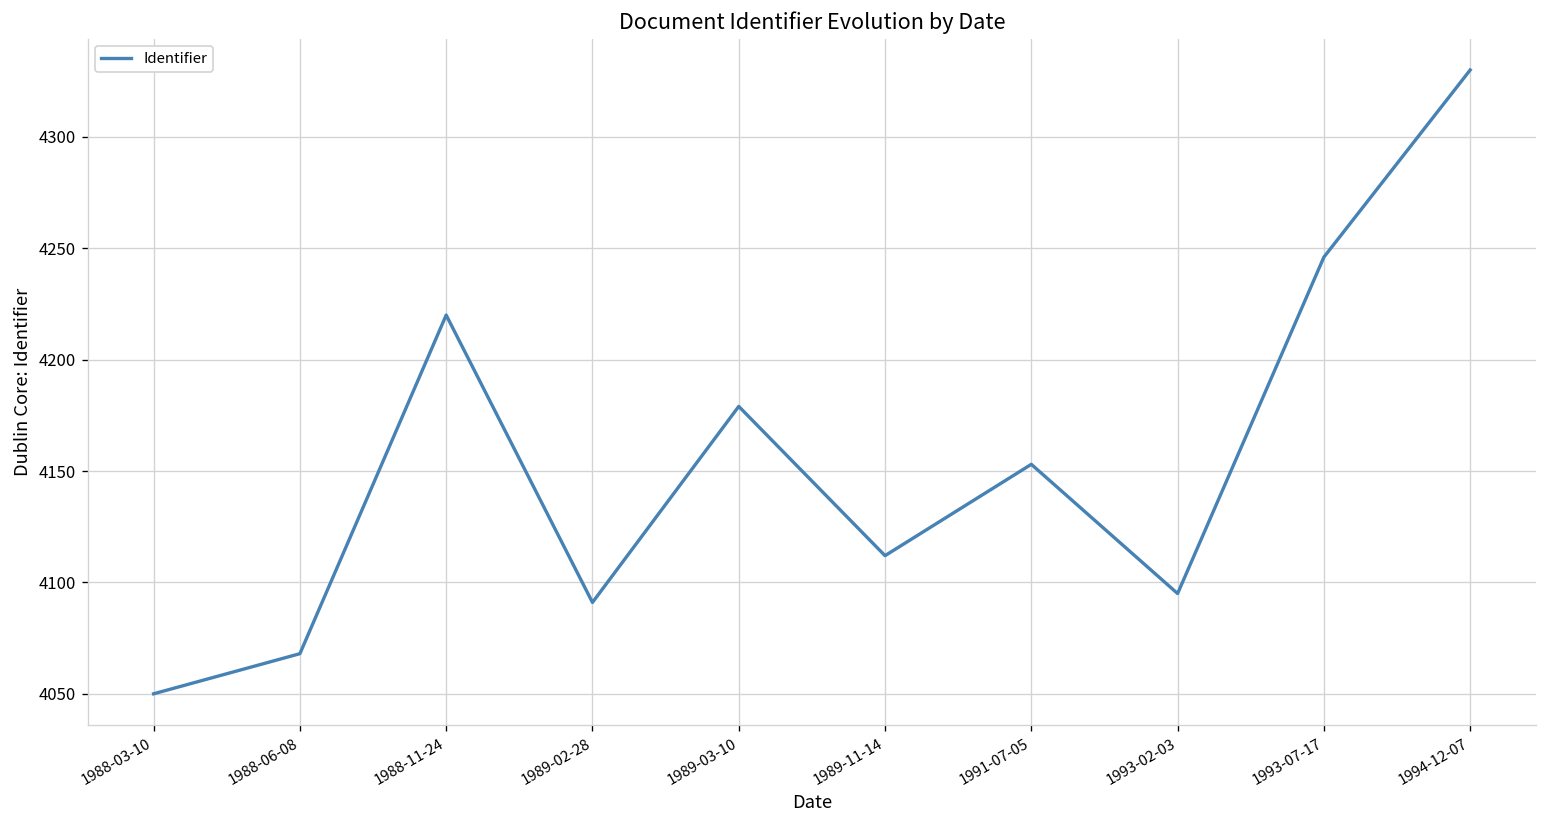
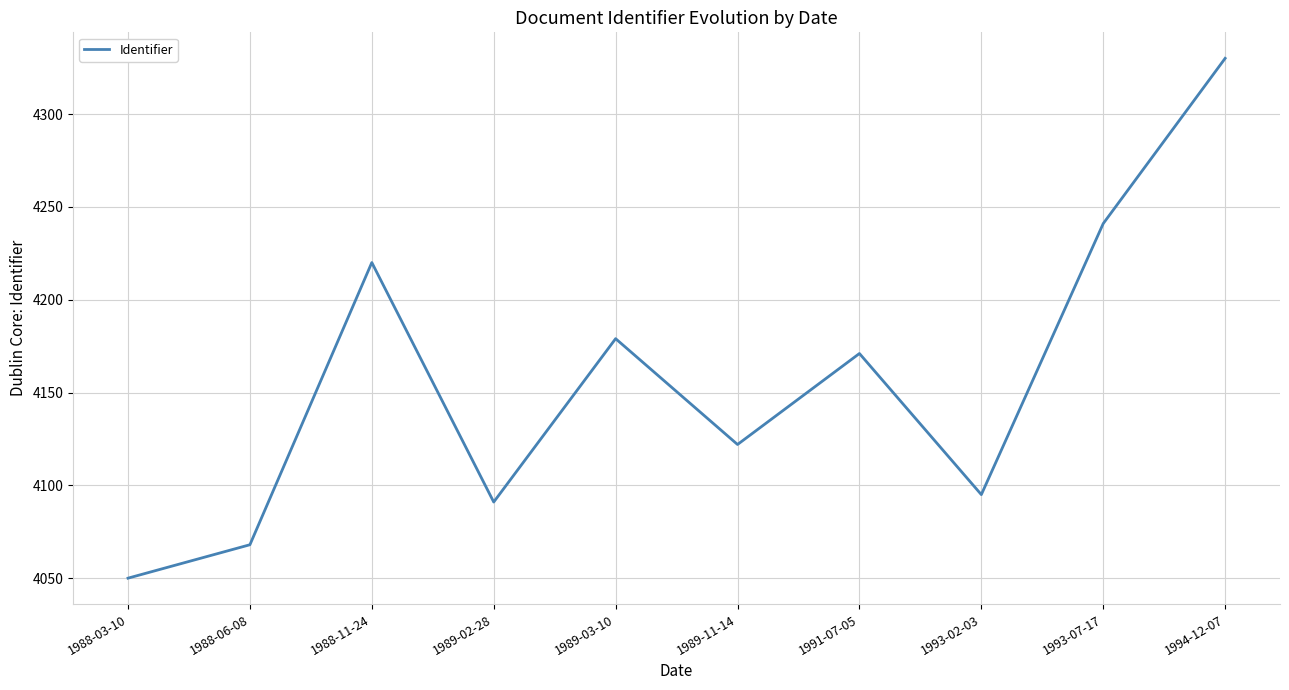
1989-11-14: 4112 -> 4122
1991-07-05: 4153 -> 4171
1993-07-17: 4246 -> 4241
